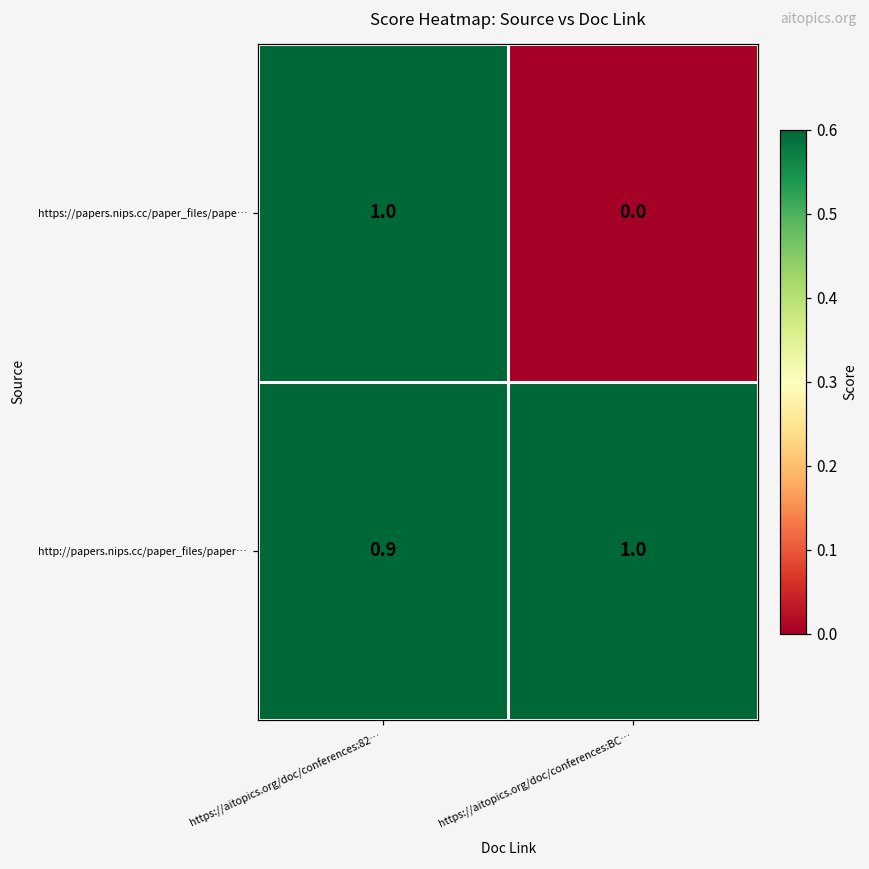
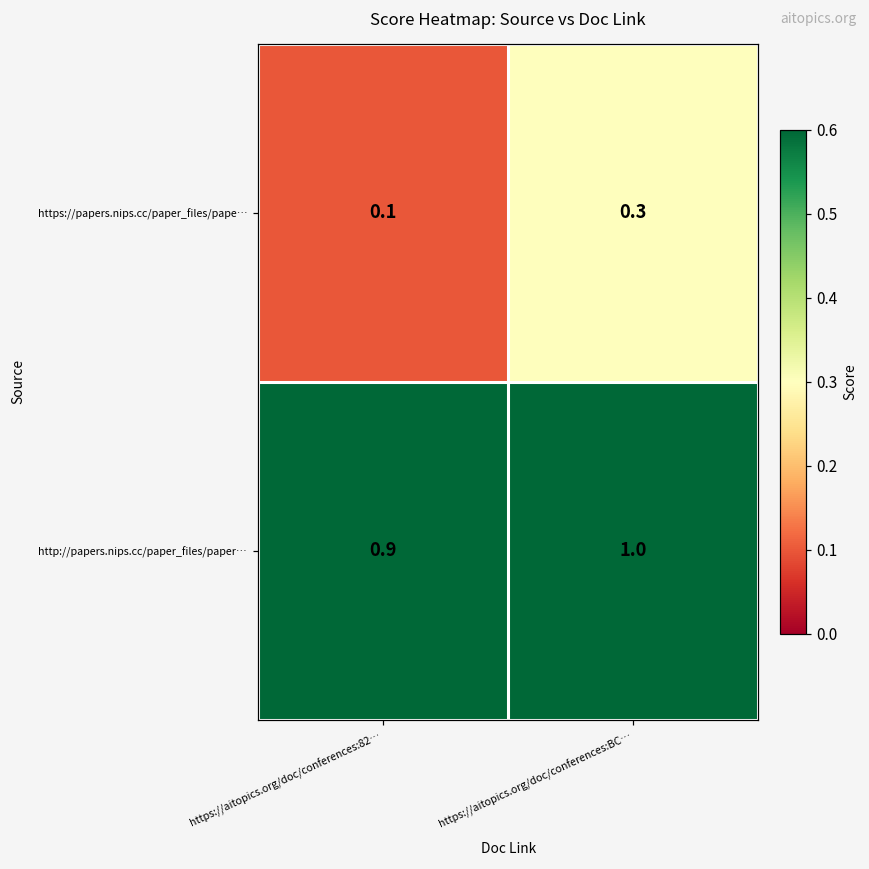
https://papers.nips.cc/paper_files/pape…, https://aitopics.org/doc/conferences:82…: 1.0 -> 0.1
https://papers.nips.cc/paper_files/pape…, https://aitopics.org/doc/conferences:BC…: 0.0 -> 0.3
